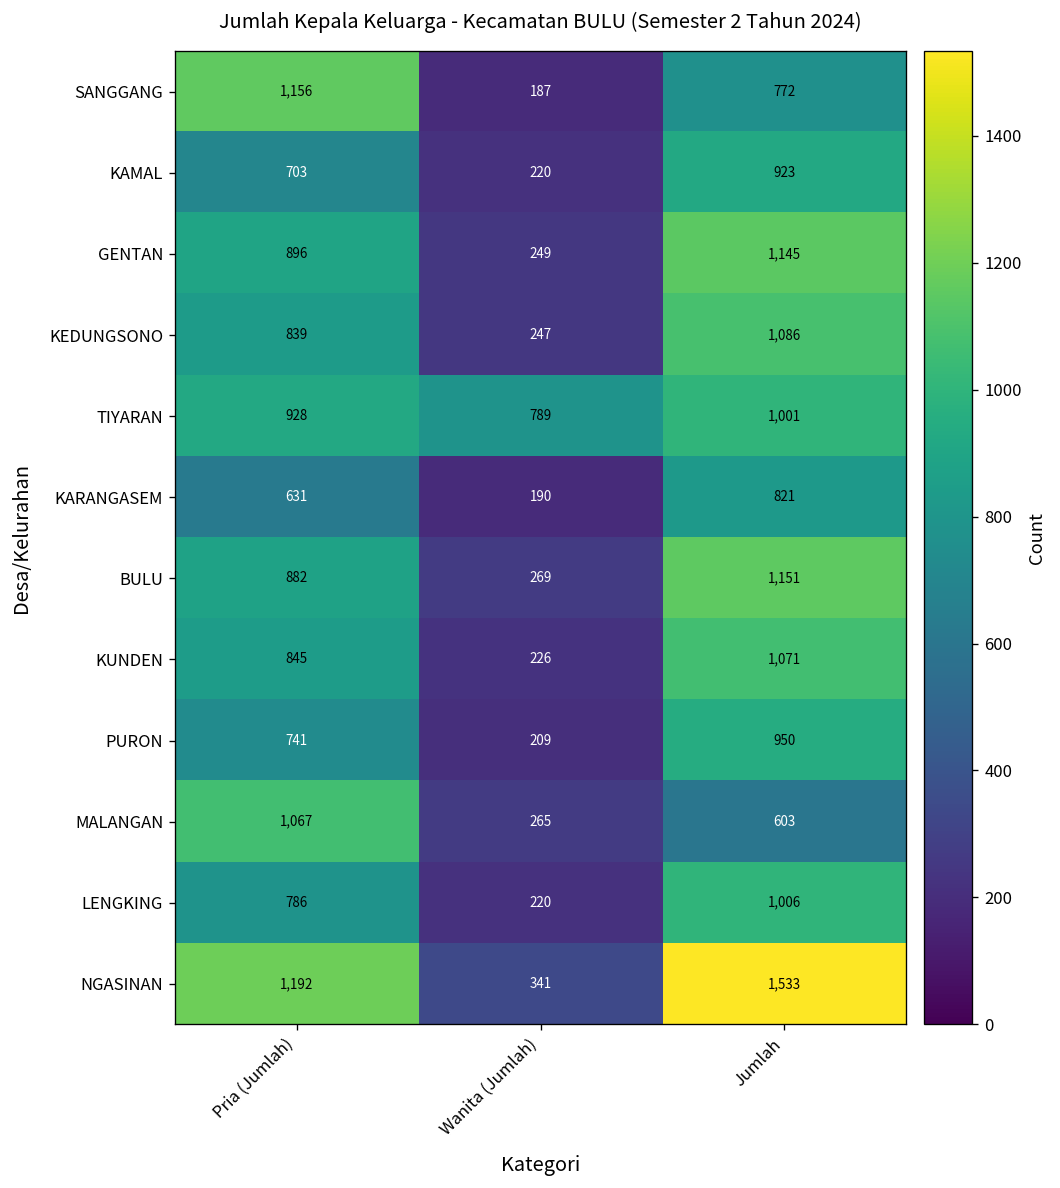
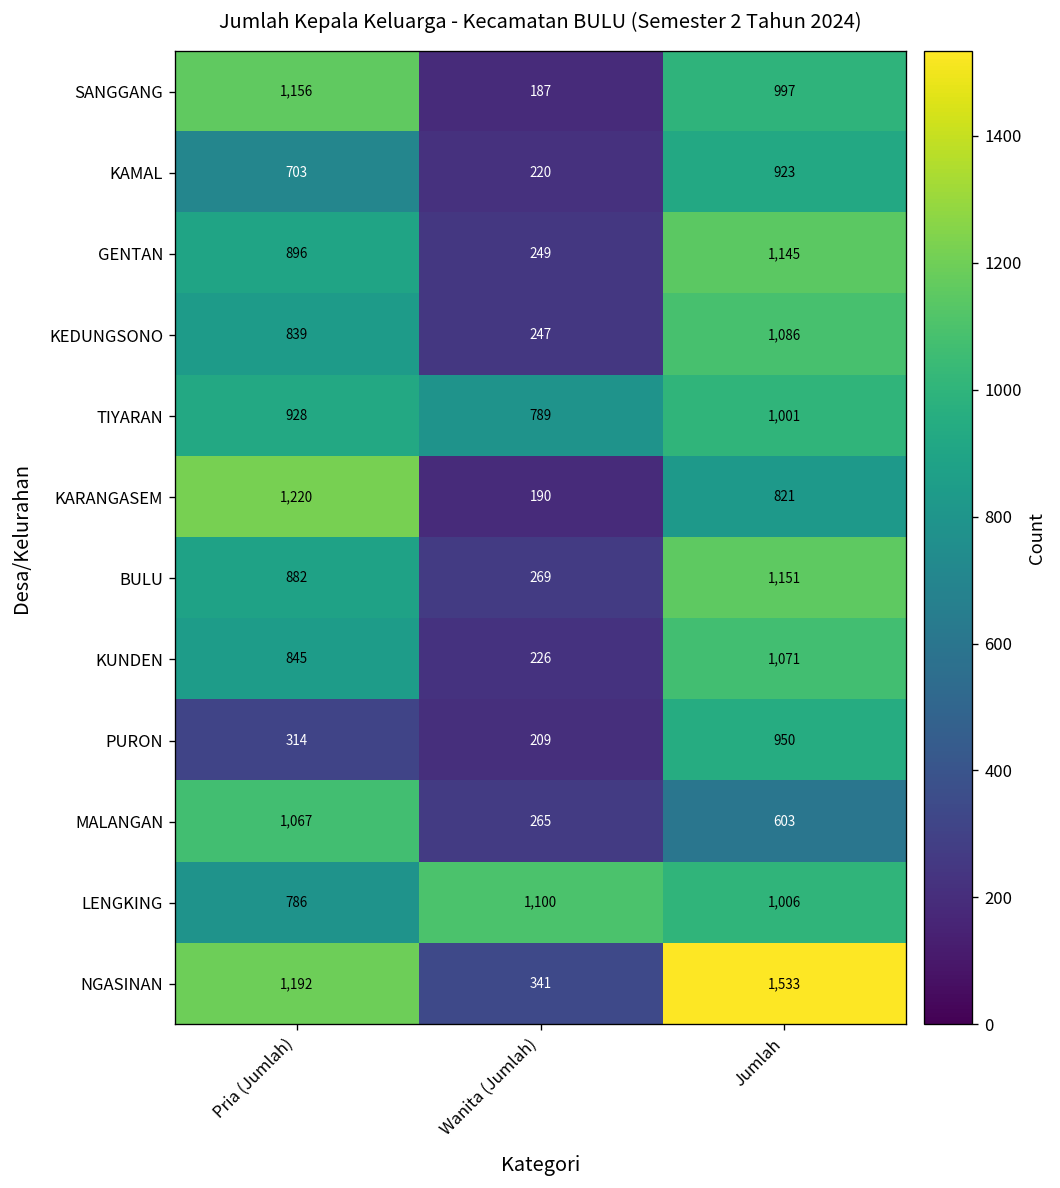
SANGGANG, Jumlah: 772 -> 997
KARANGASEM, Pria (Jumlah): 631 -> 1,220
PURON, Pria (Jumlah): 741 -> 314
LENGKING, Wanita (Jumlah): 220 -> 1,100
